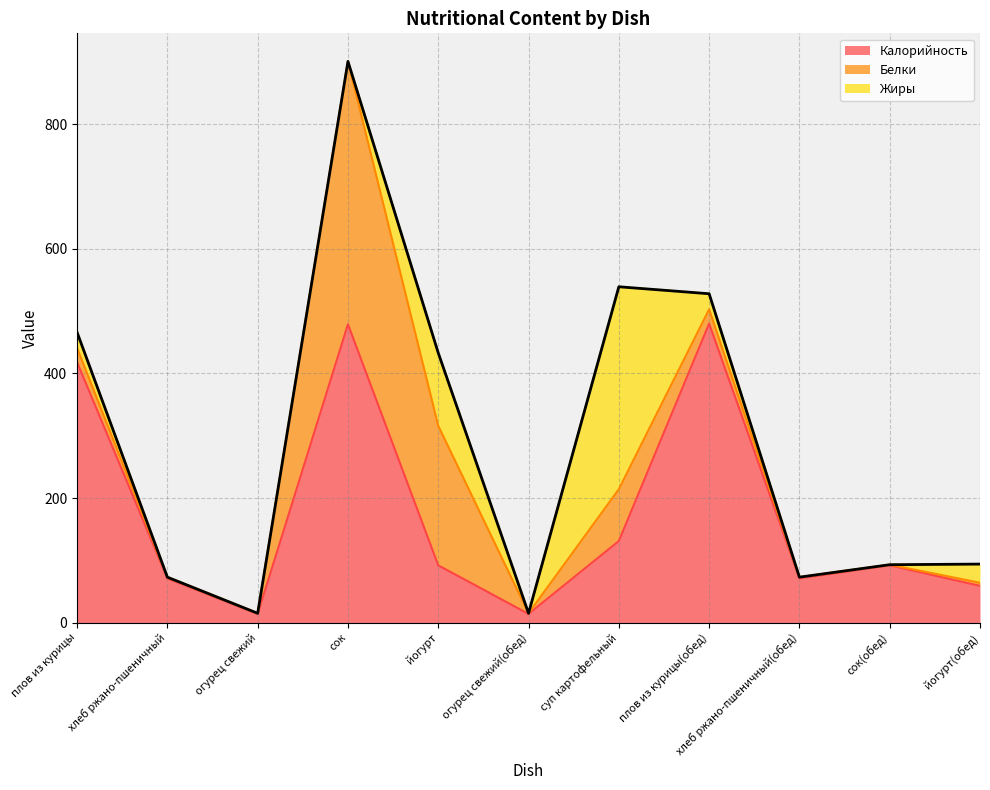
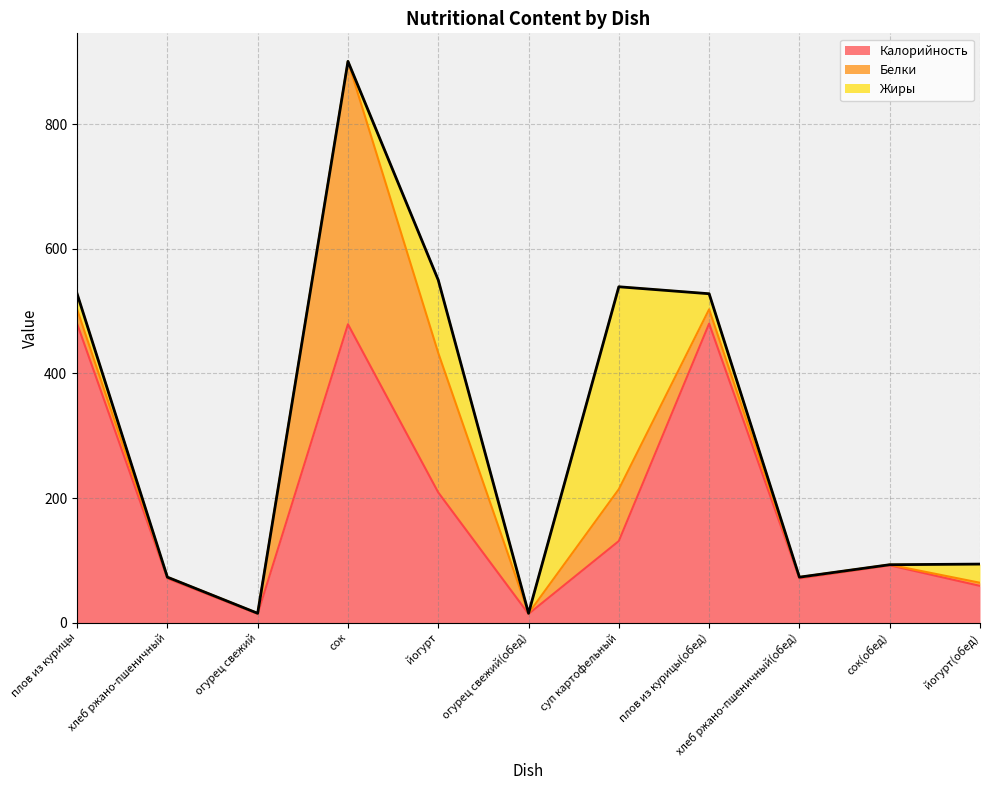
Калорийность, плов из курицы: 420 -> 480
Калорийность, йогурт: 90 -> 210
